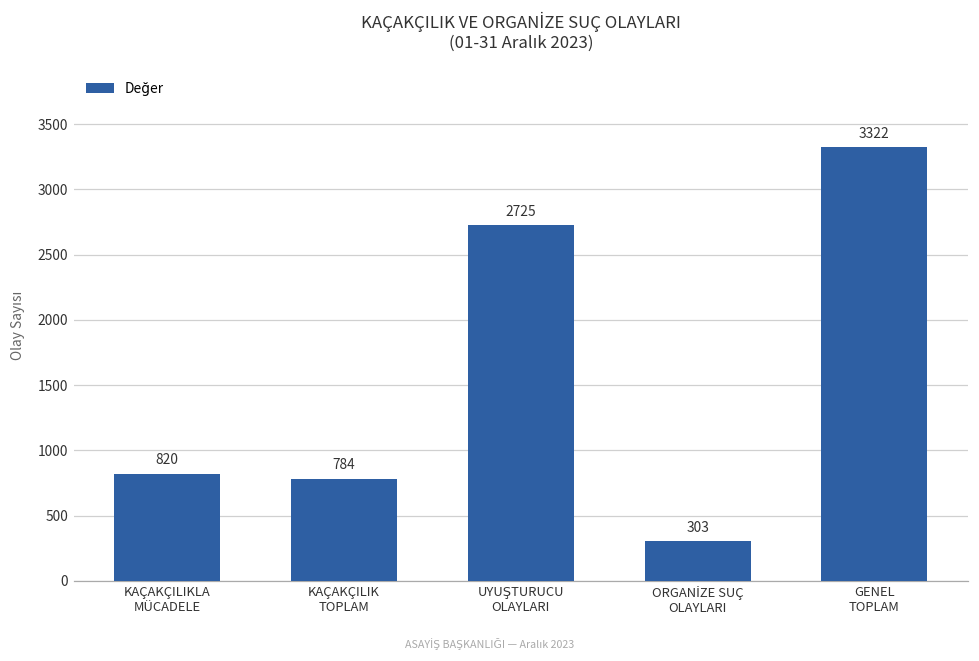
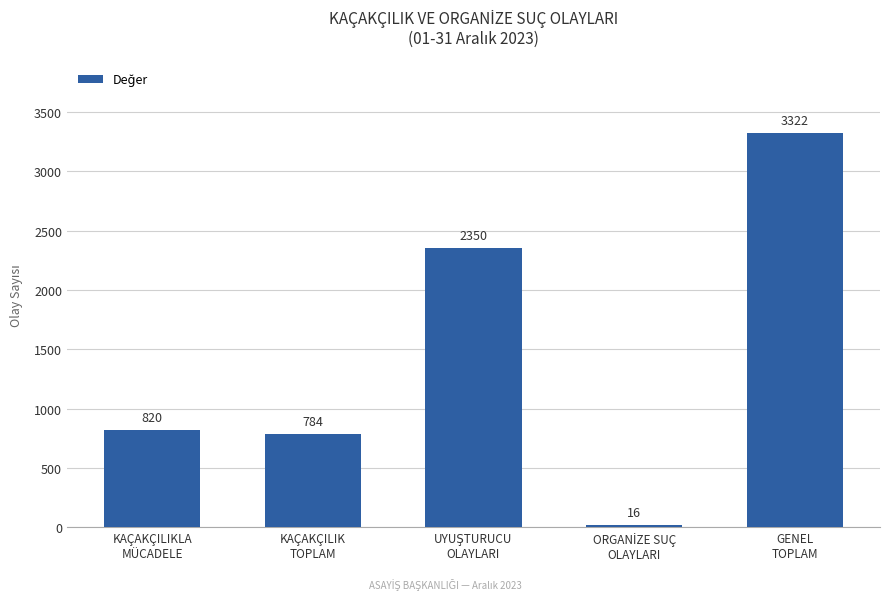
UYUŞTURUCU OLAYLARI: 2725 -> 2350
ORGANİZE SUÇ OLAYLARI: 303 -> 16
